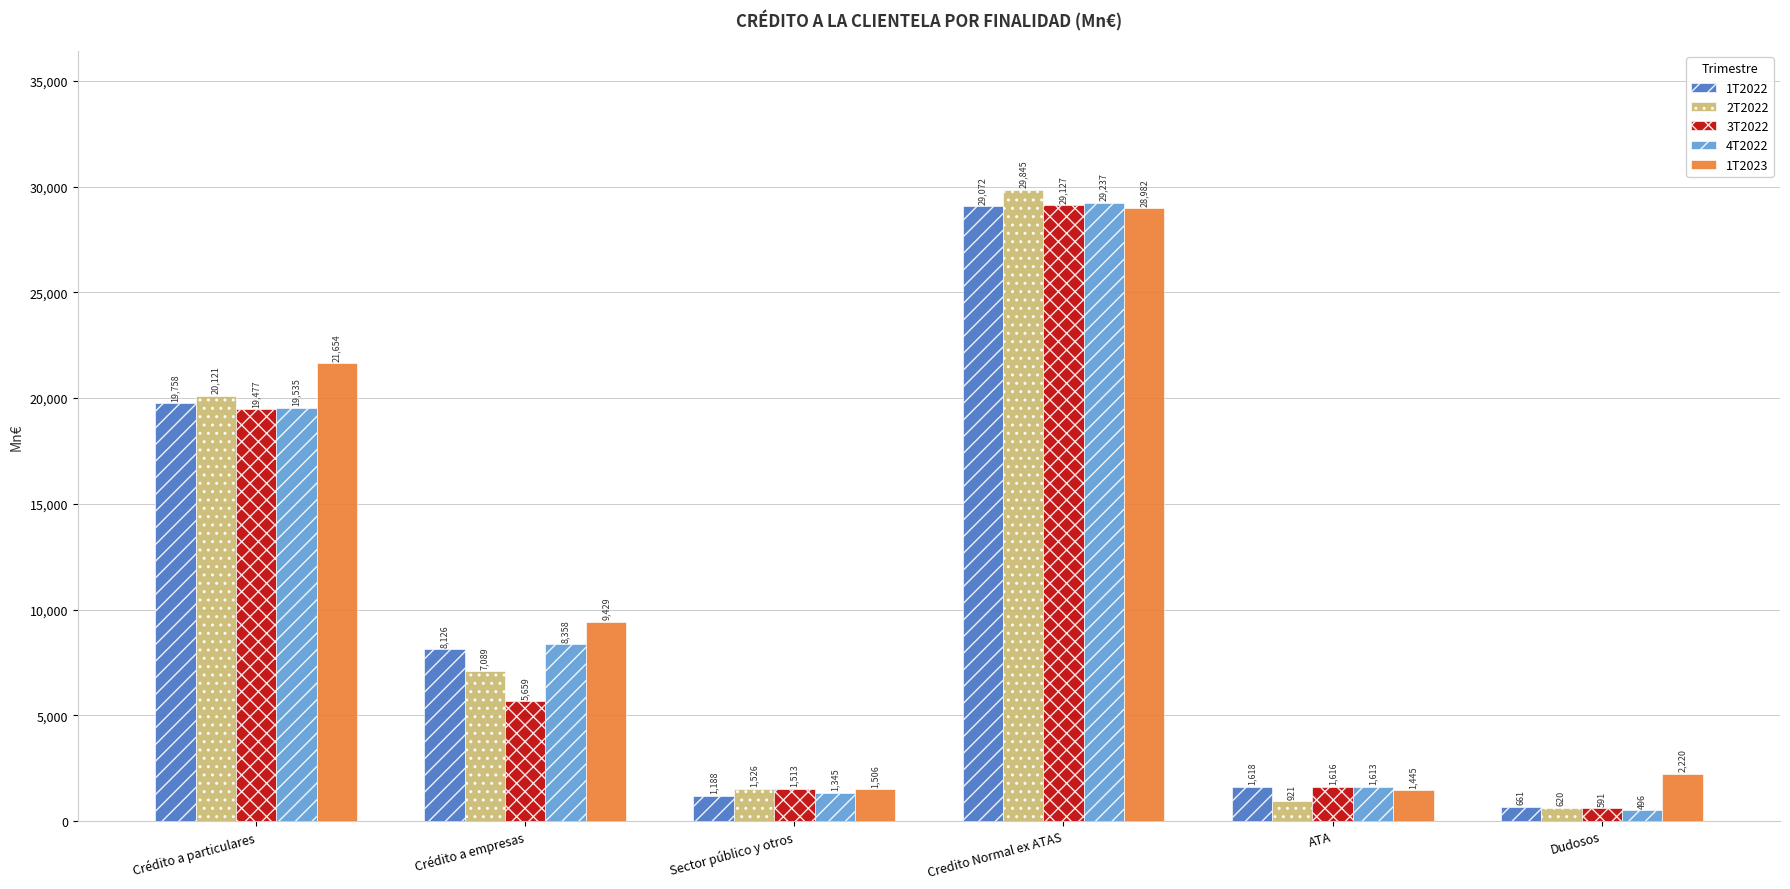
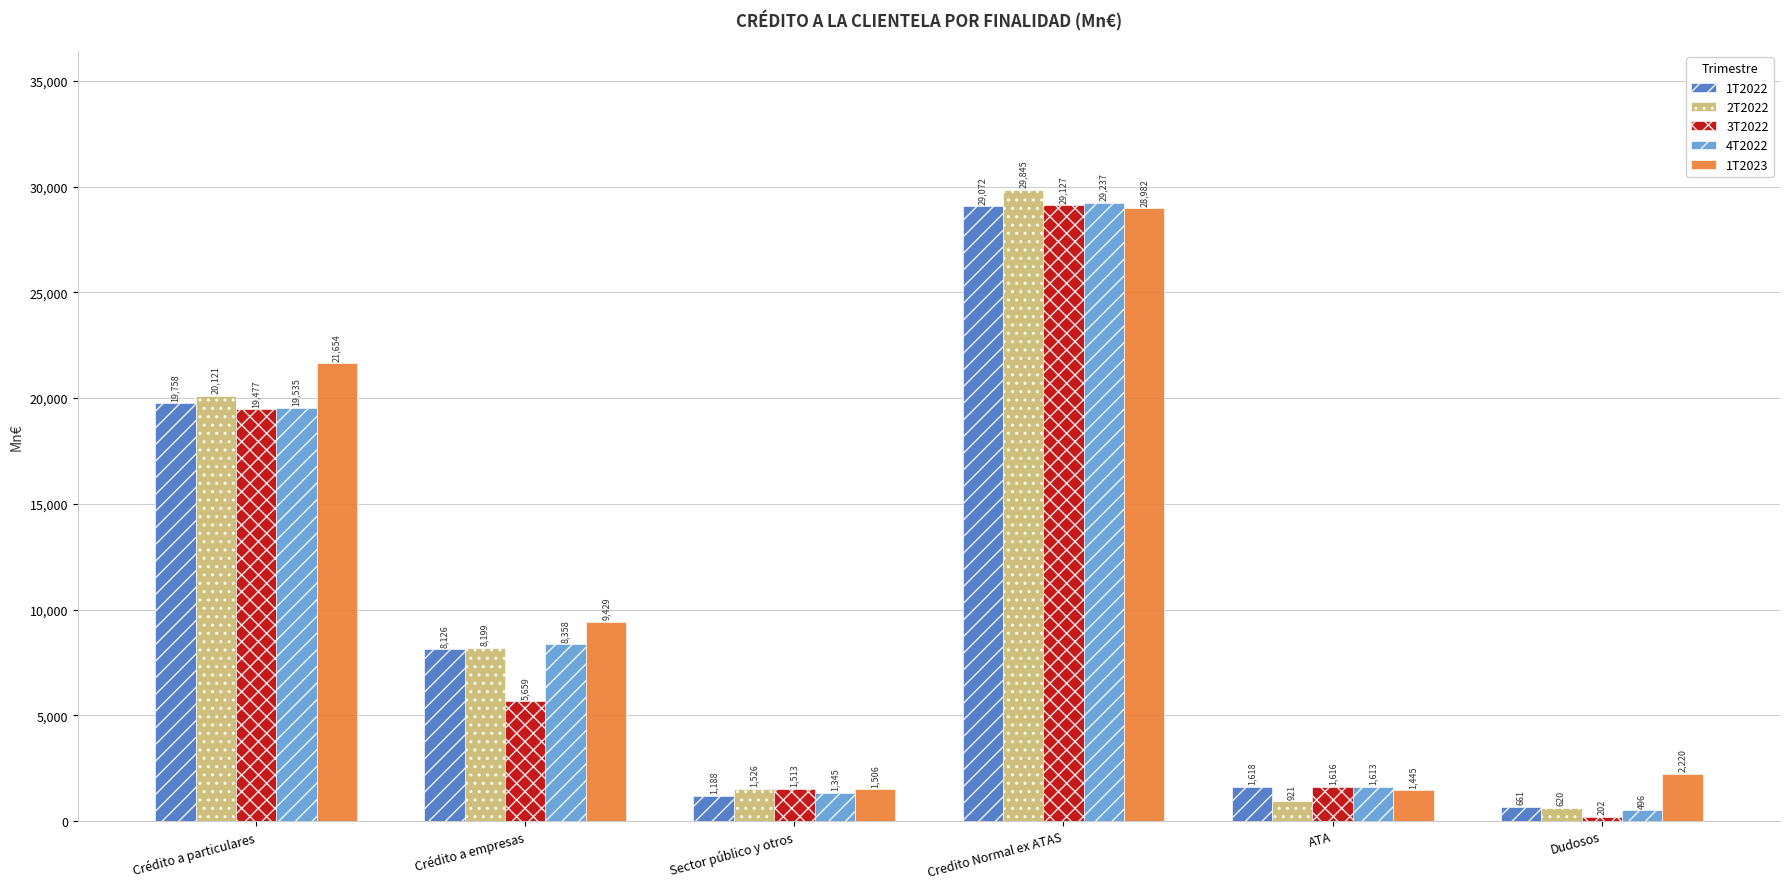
2T2022, Crédito a empresas: 7,089 -> 8,199
3T2022, Dudosos: 591 -> 202
